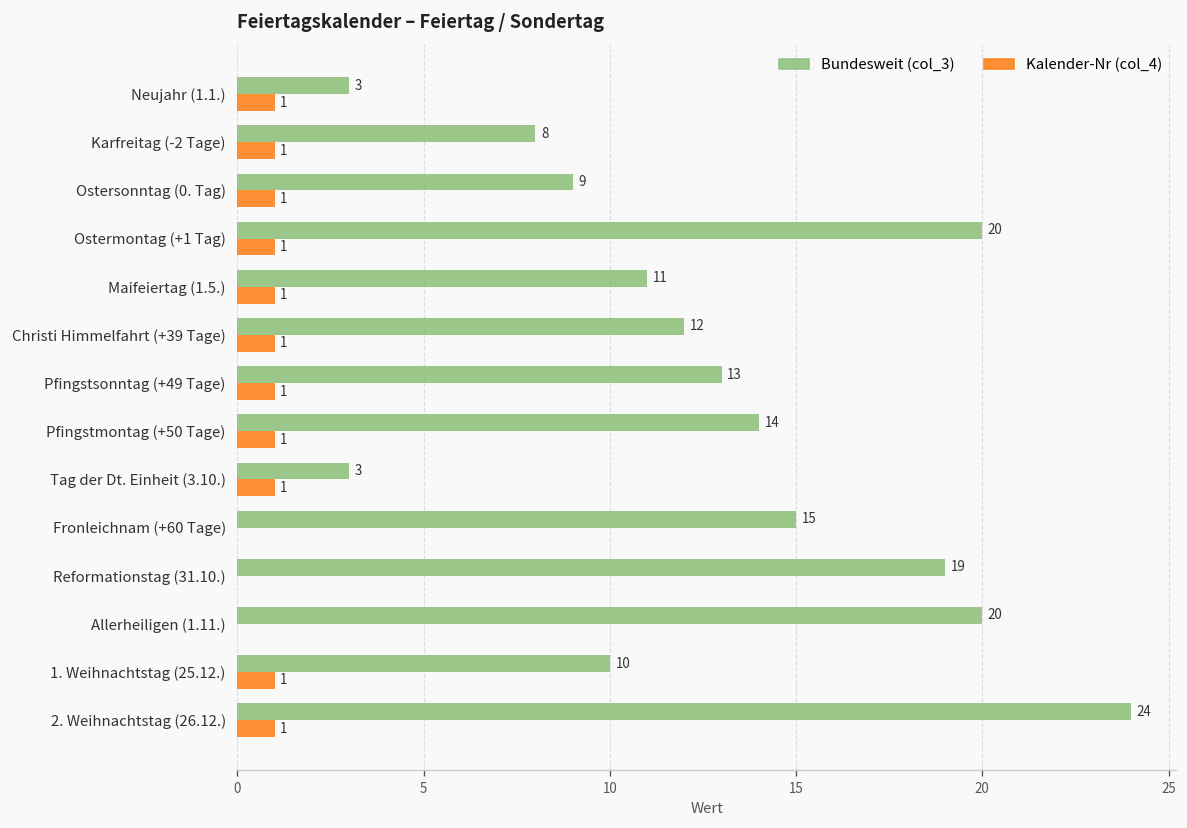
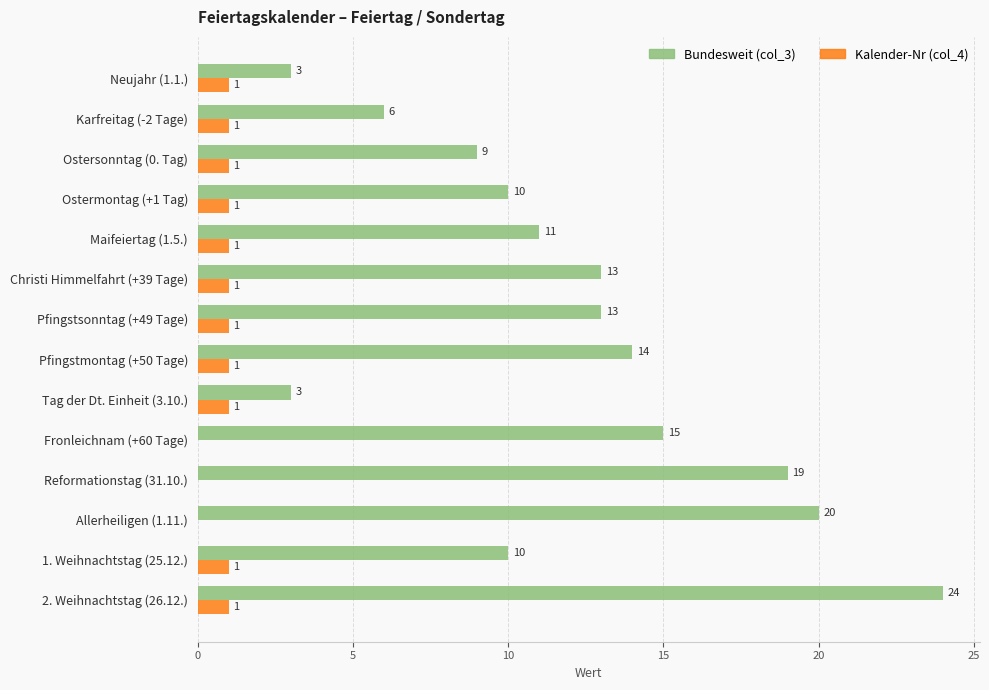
Bundesweit (col_3), Karfreitag (-2 Tage): 8 -> 6
Bundesweit (col_3), Ostermontag (+1 Tag): 20 -> 10
Bundesweit (col_3), Christi Himmelfahrt (+39 Tage): 12 -> 13
